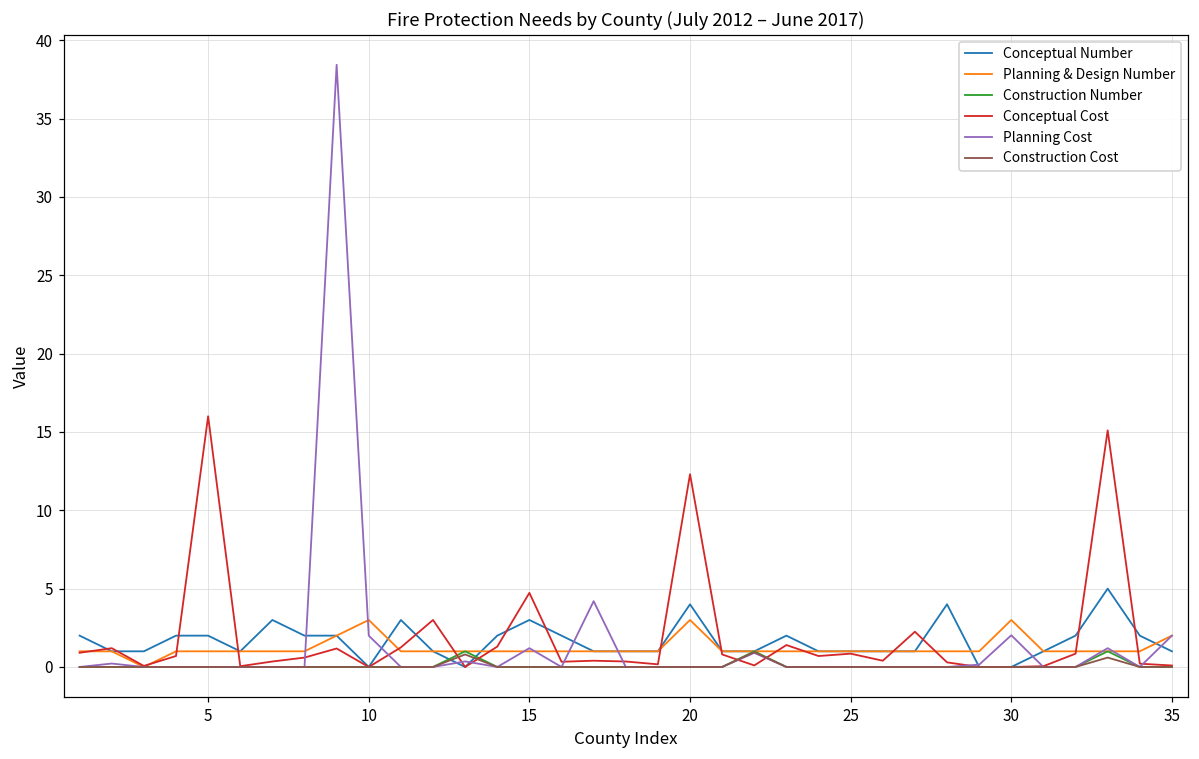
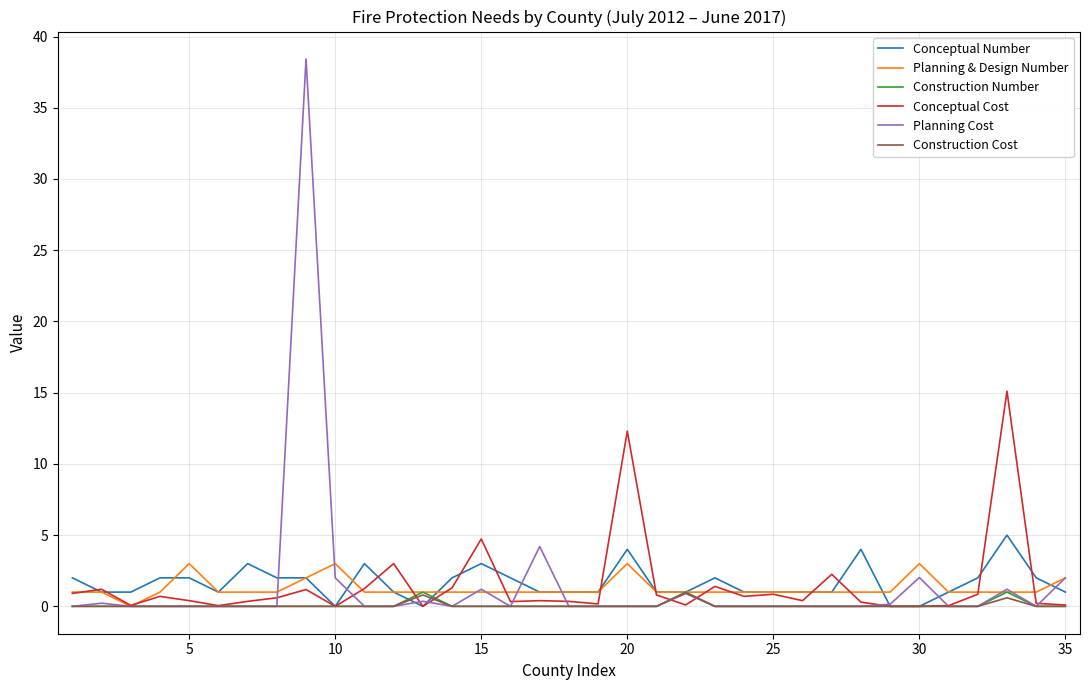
Planning & Design Number, 5: 1 -> 3
Conceptual Cost, 5: 16.0 -> 0.4
